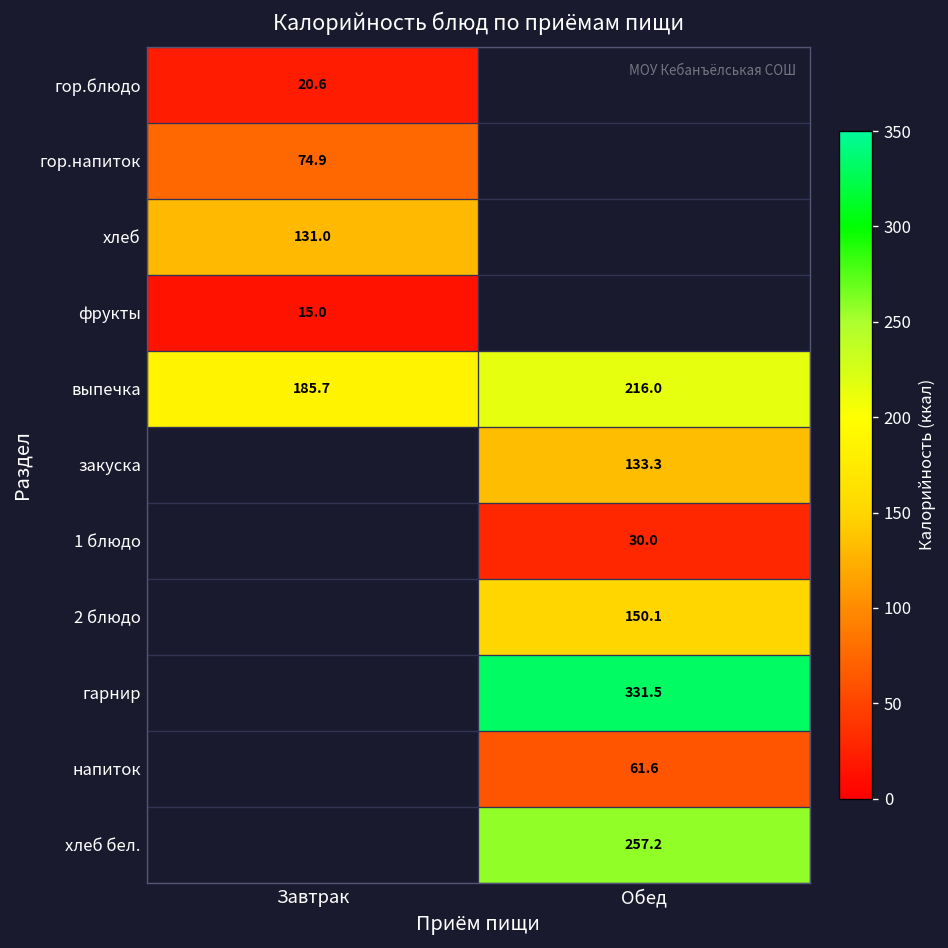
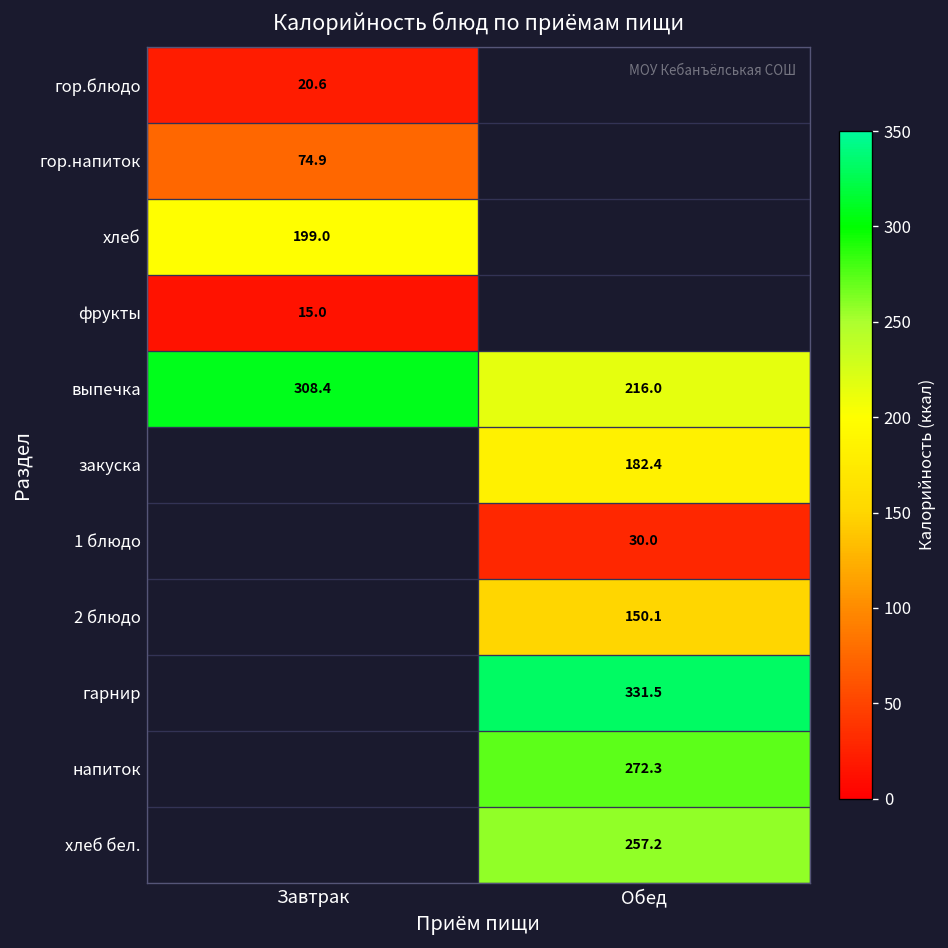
хлеб, Завтрак: 131.0 -> 199.0
выпечка, Завтрак: 185.7 -> 308.4
закуска, Обед: 133.3 -> 182.4
напиток, Обед: 61.6 -> 272.3
